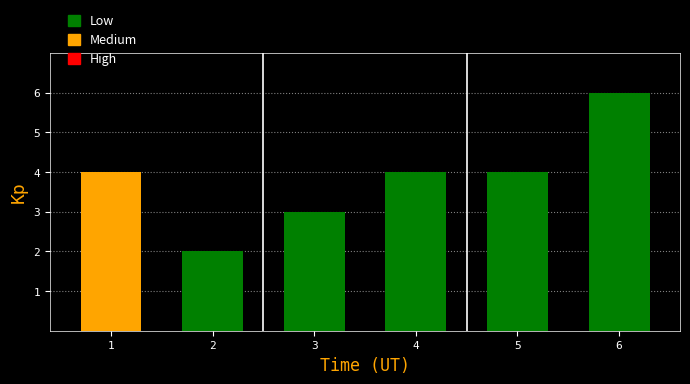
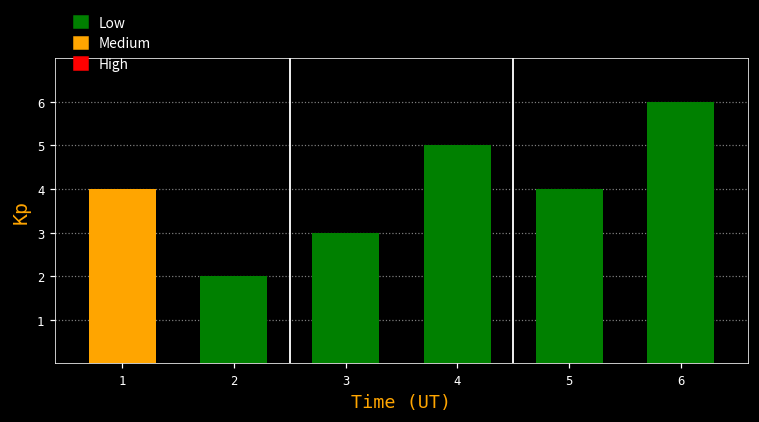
4: 4 -> 5
